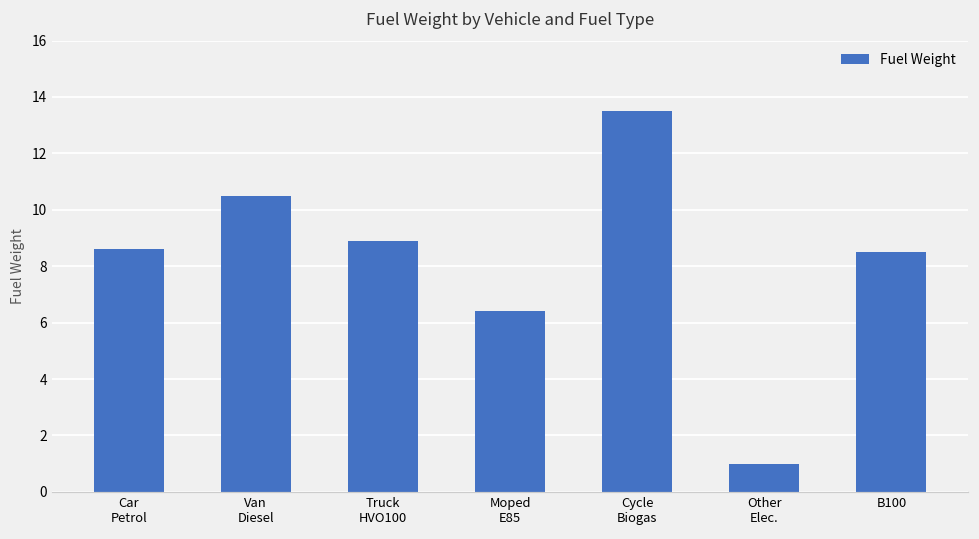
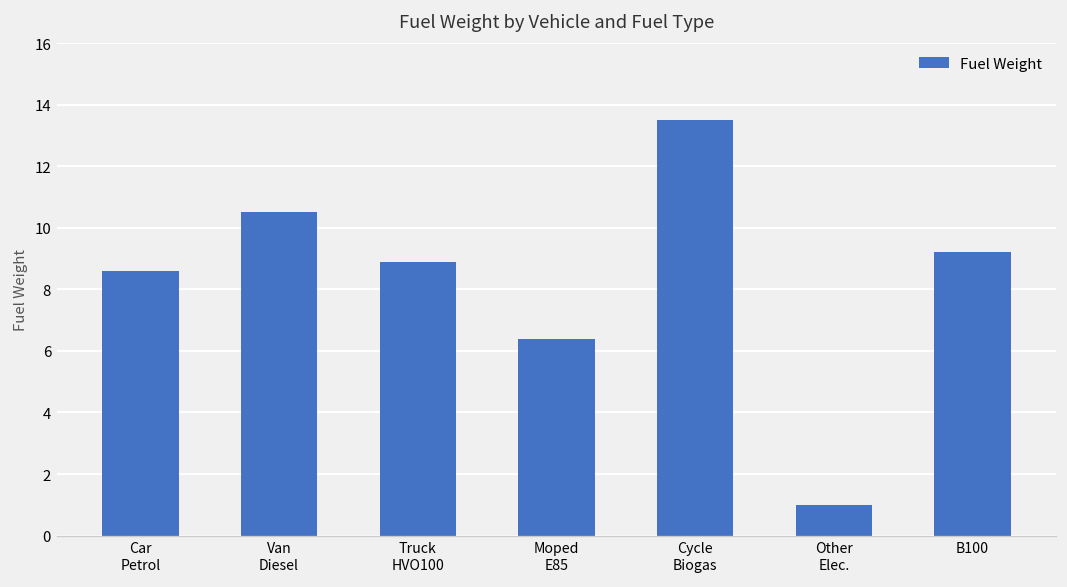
B100: 8.5 -> 9.2
